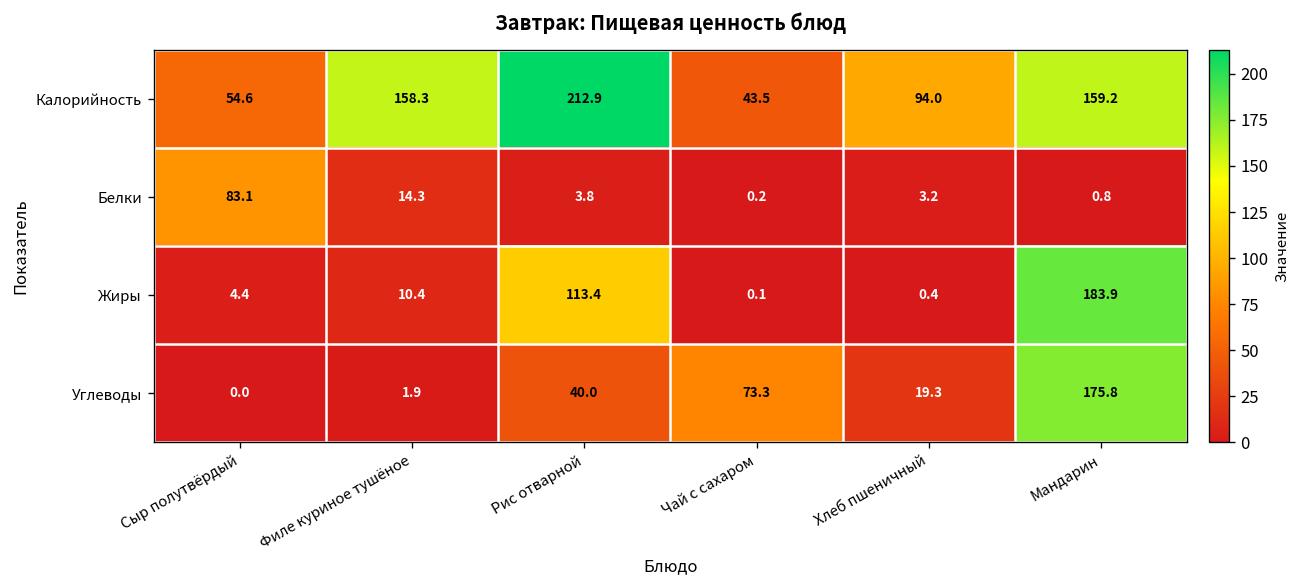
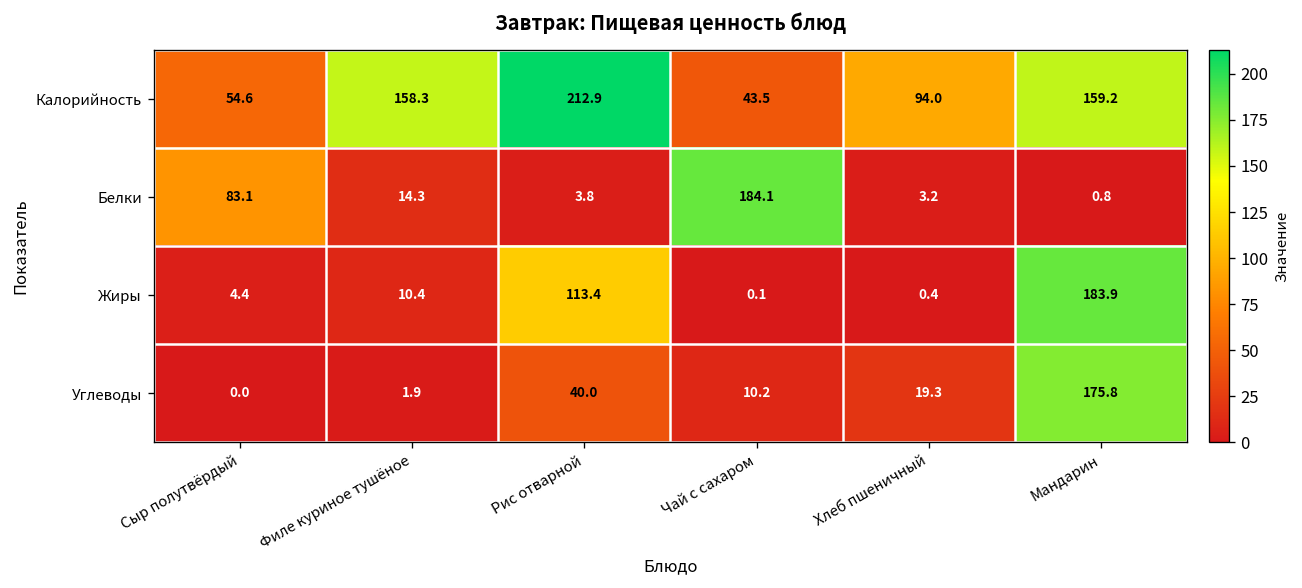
Белки, Чай с сахаром: 0.2 -> 184.1
Углеводы, Чай с сахаром: 73.3 -> 10.2
